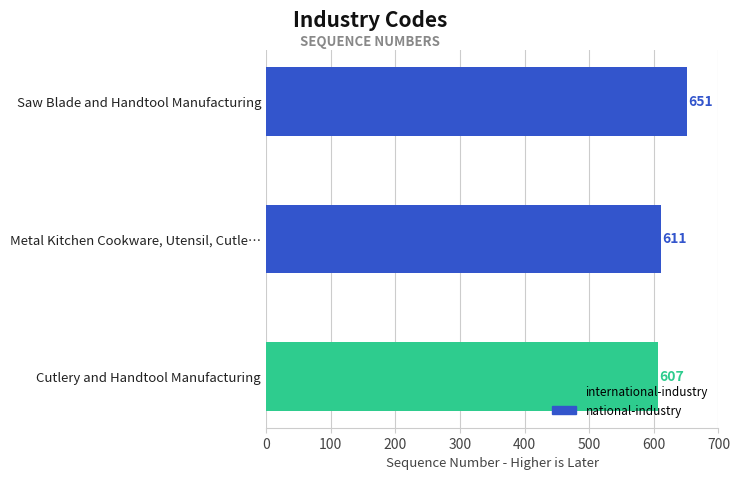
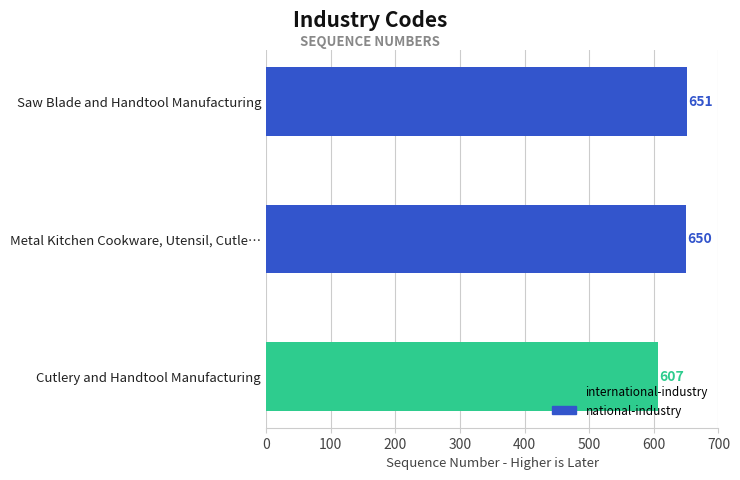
Metal Kitchen Cookware, Utensil, Cutle…: 611 -> 650
